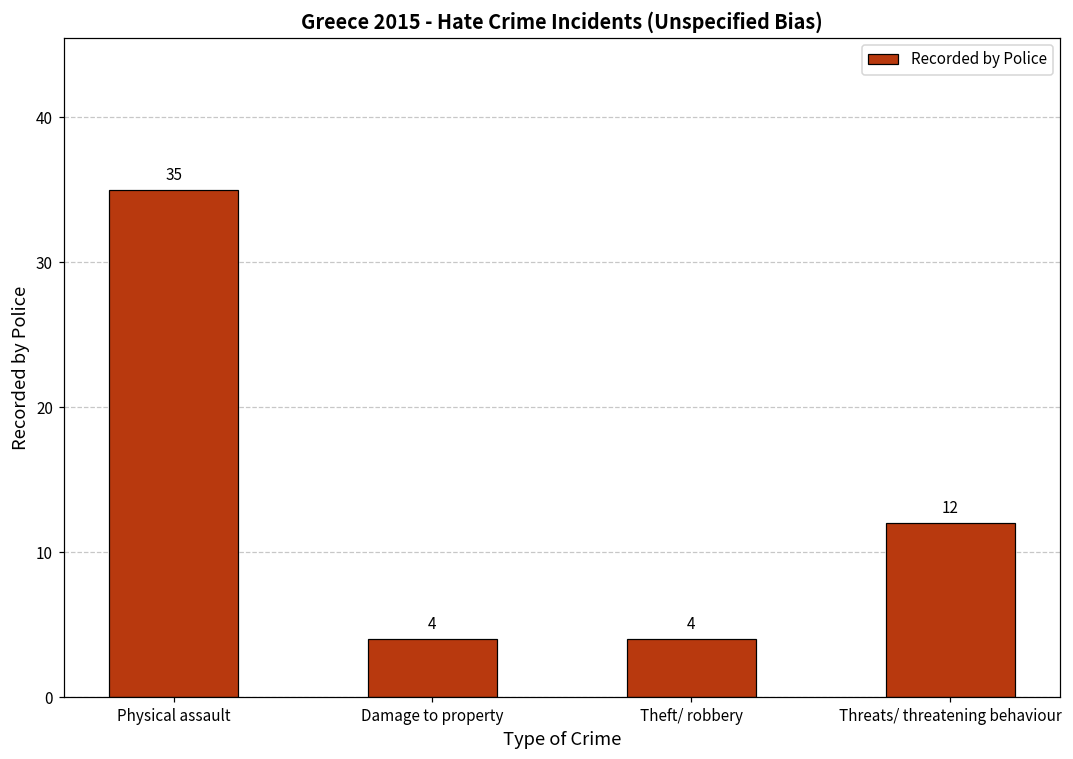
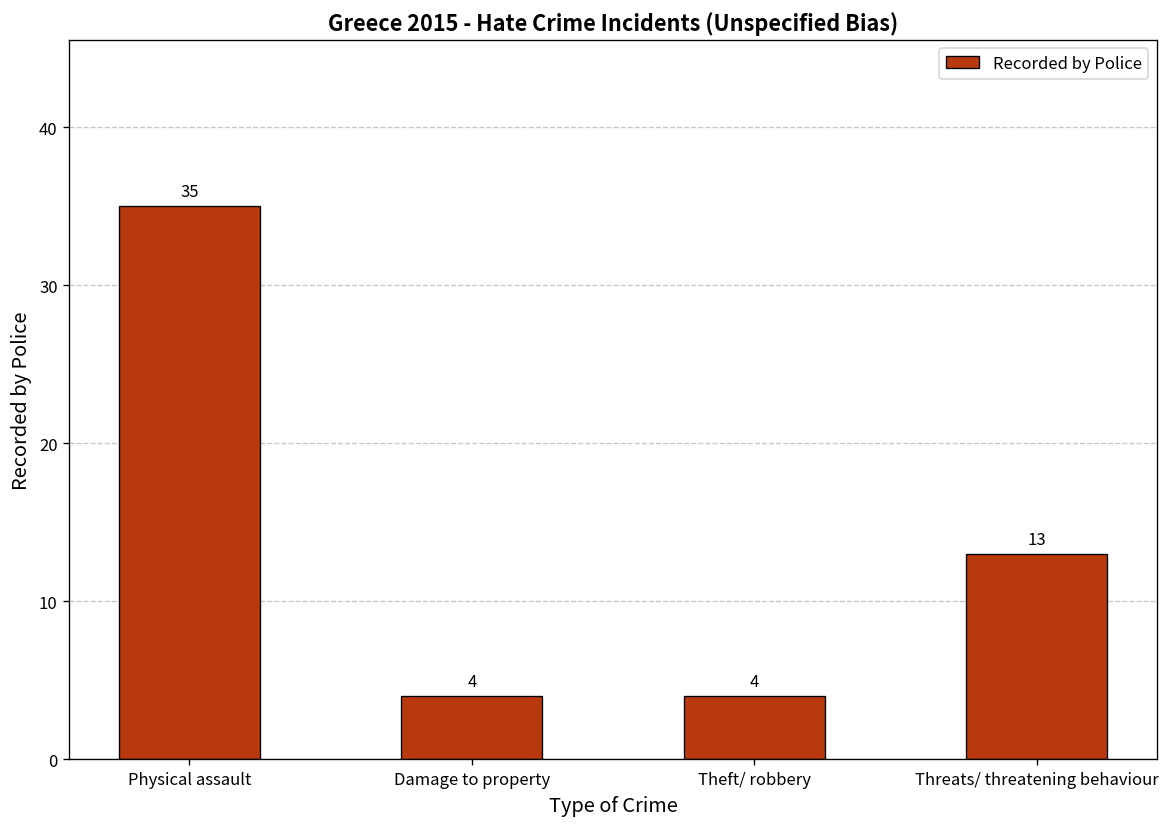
Threats/ threatening behaviour: 12 -> 13
